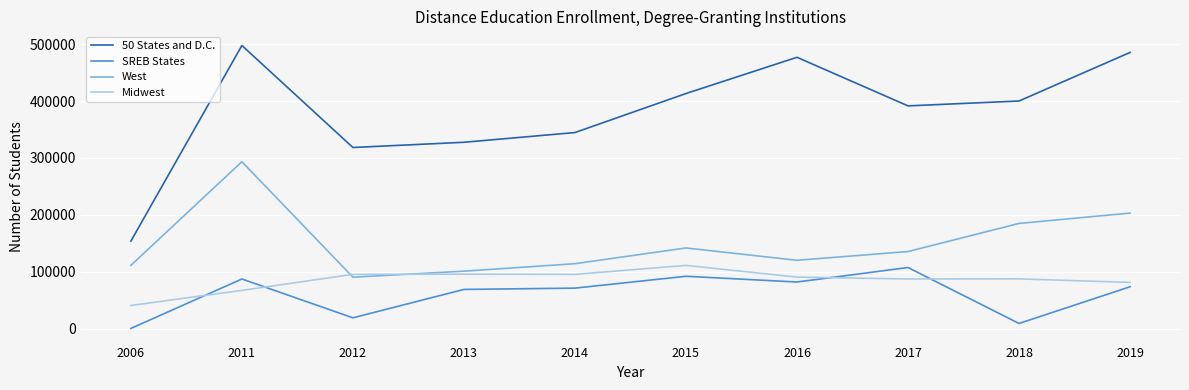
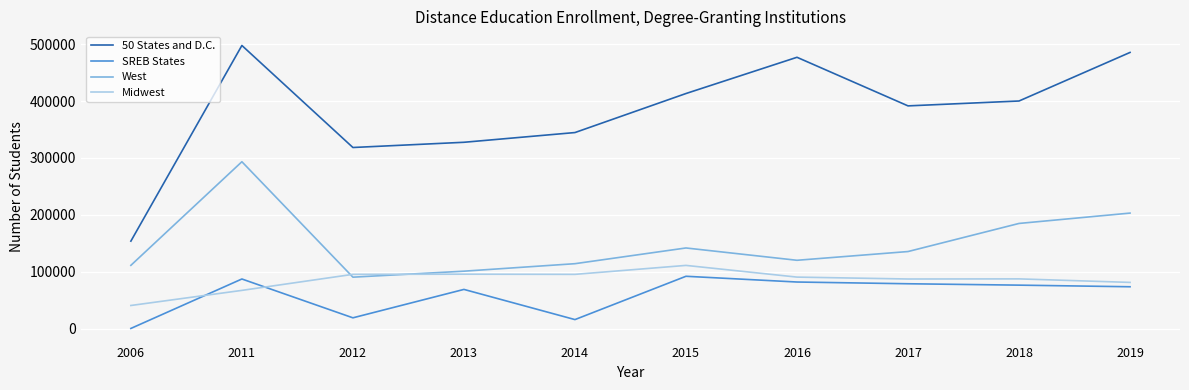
SREB States, 2014: 70000 -> 20000
SREB States, 2017: 110000 -> 80000
SREB States, 2018: 10000 -> 80000
